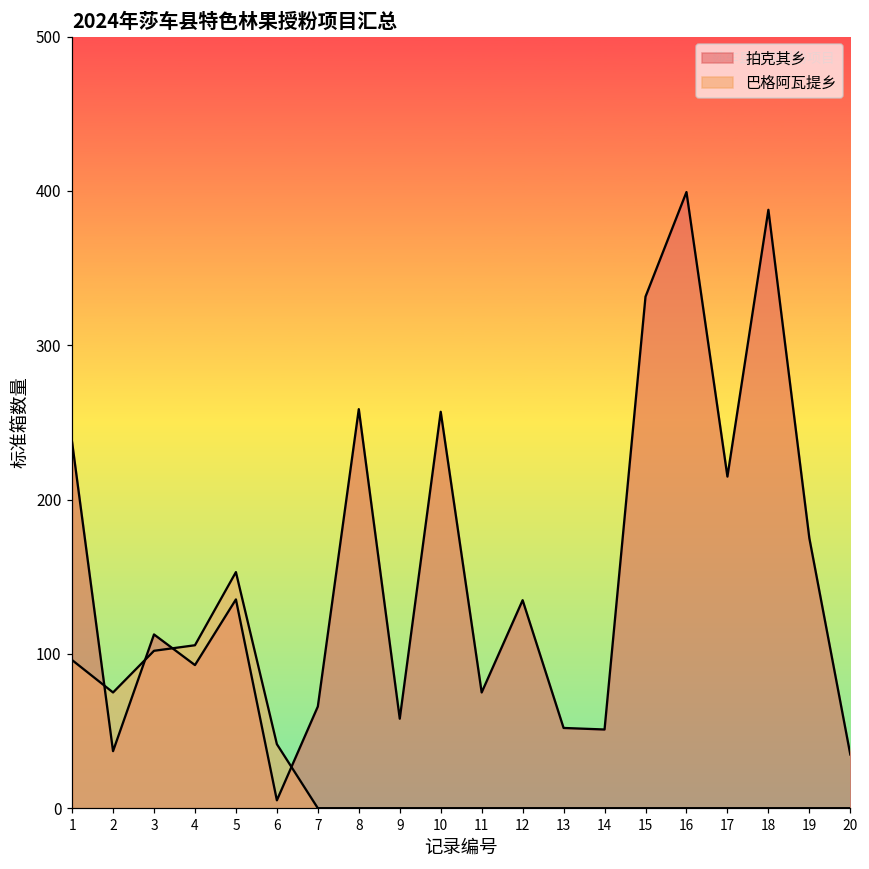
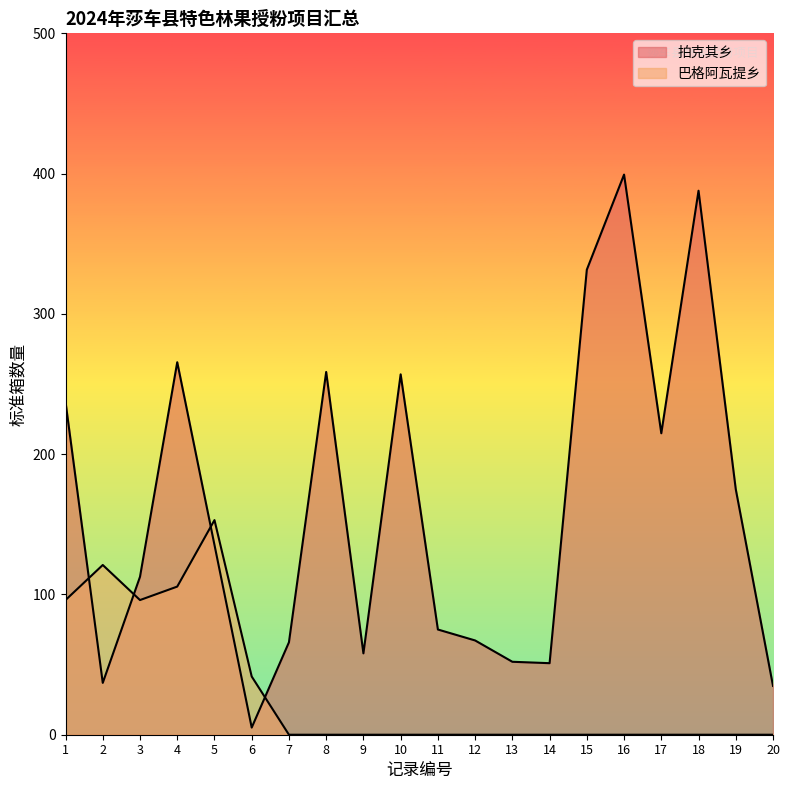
巴格阿瓦提乡, 2: 75 -> 121
巴格阿瓦提乡, 3: 102 -> 96
拍克其乡, 4: 93 -> 266
拍克其乡, 12: 135 -> 67
